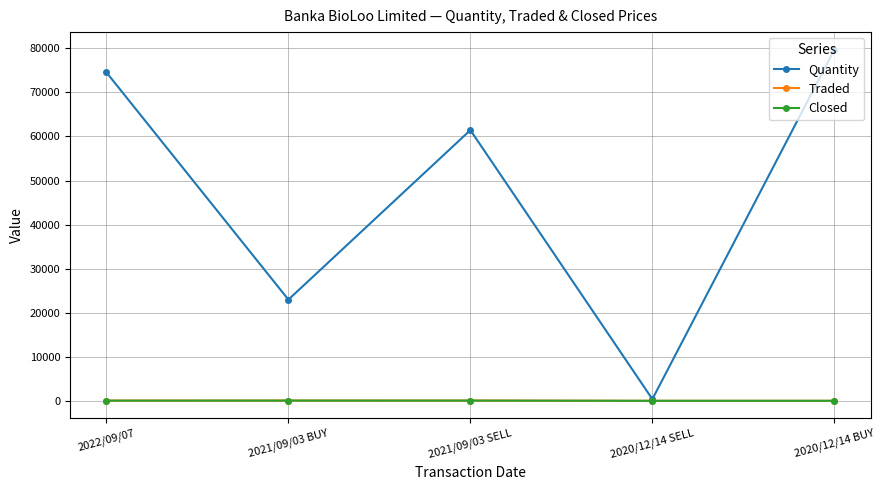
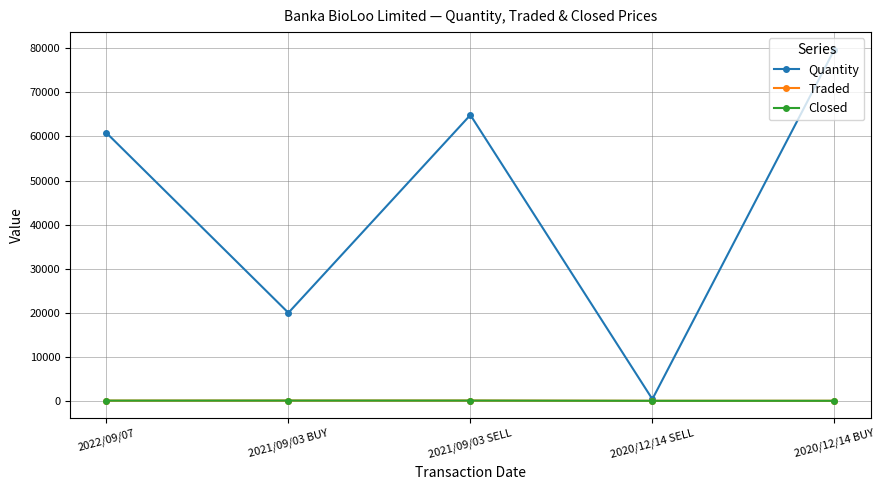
Quantity, 2022/09/07: 75000 -> 61000
Quantity, 2021/09/03 BUY: 23000 -> 20000
Quantity, 2021/09/03 SELL: 61000 -> 65000
